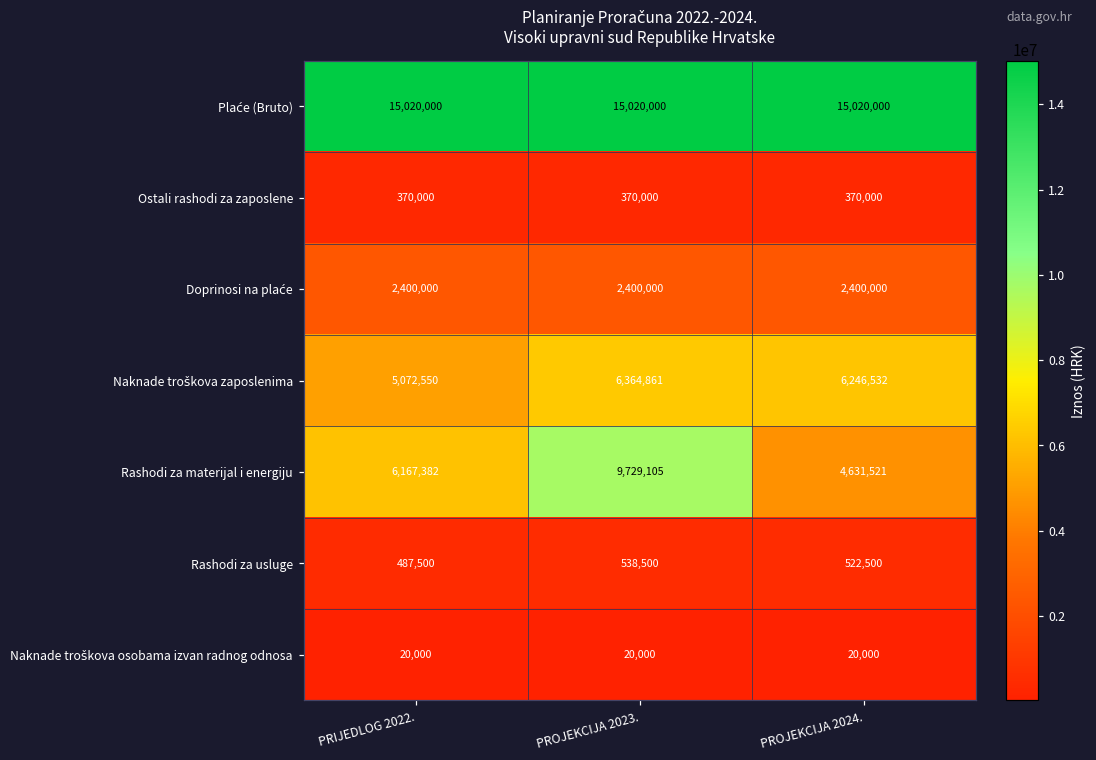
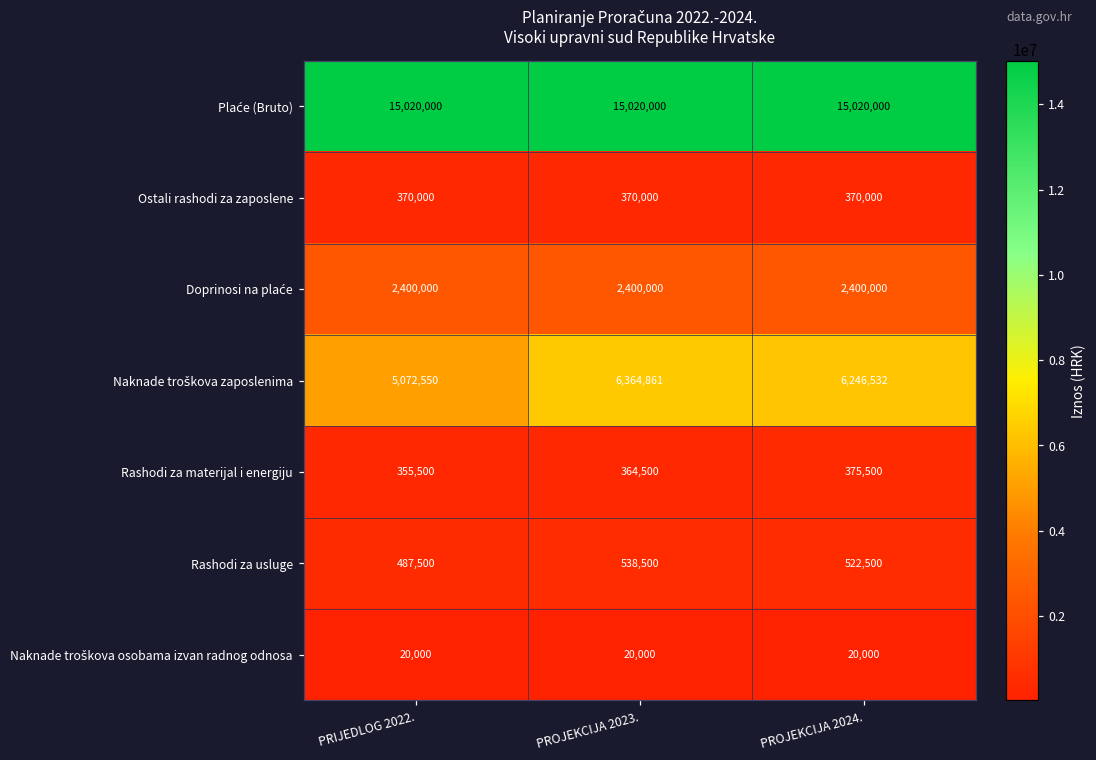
Rashodi za materijal i energiju, PRIJEDLOG 2022.: 6,167,382 -> 355,500
Rashodi za materijal i energiju, PROJEKCIJA 2023.: 9,729,105 -> 364,500
Rashodi za materijal i energiju, PROJEKCIJA 2024.: 4,631,521 -> 375,500
